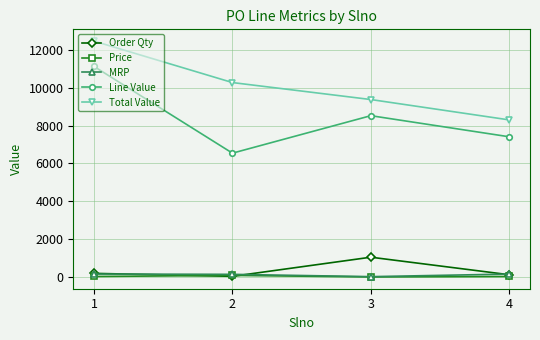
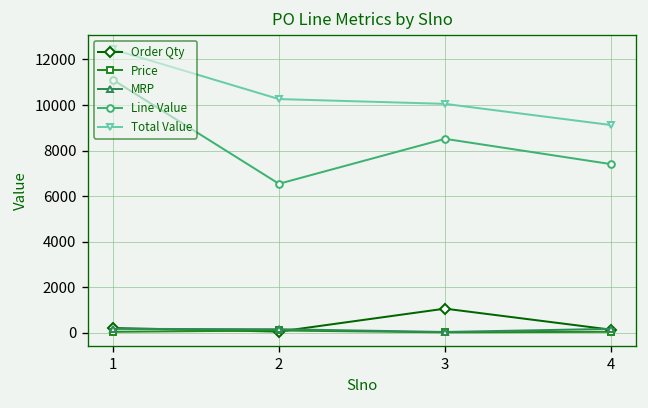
Total Value, 3: 9400 -> 10100
Total Value, 4: 8300 -> 9100
